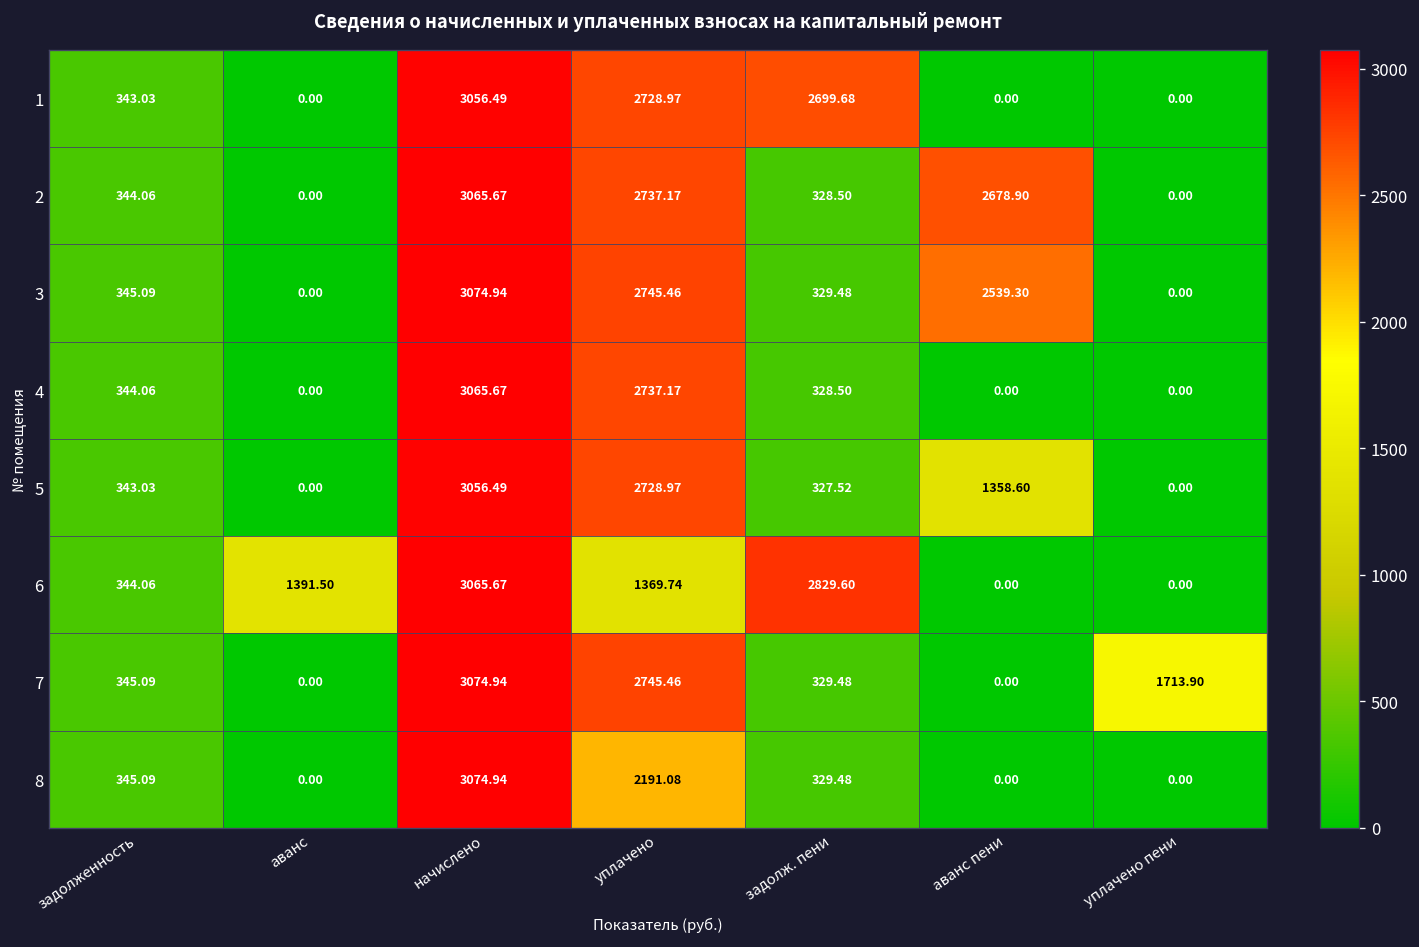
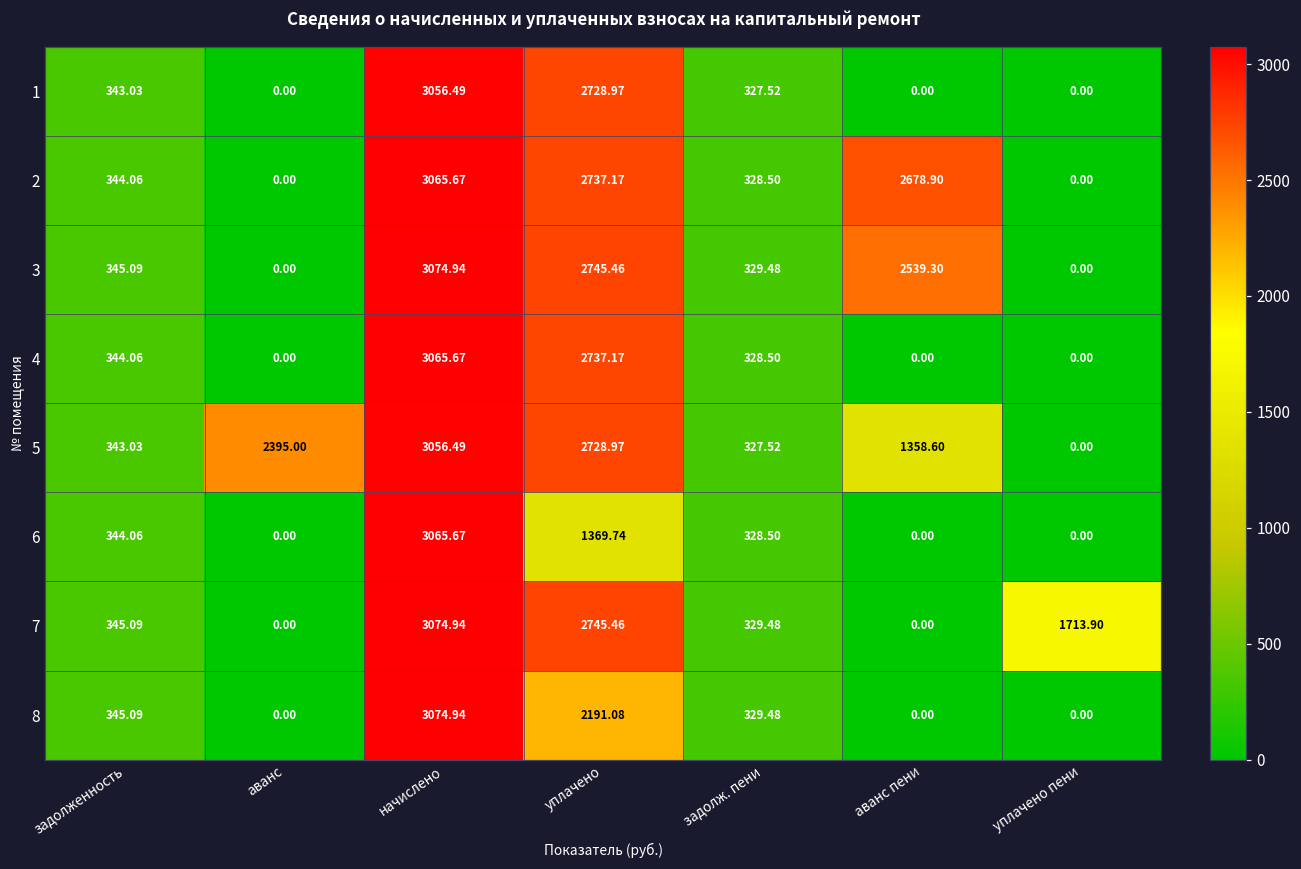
1, задолж. пени: 2699.68 -> 327.52
5, аванс: 0.00 -> 2395.00
6, аванс: 1391.50 -> 0.00
6, задолж. пени: 2829.60 -> 328.50
